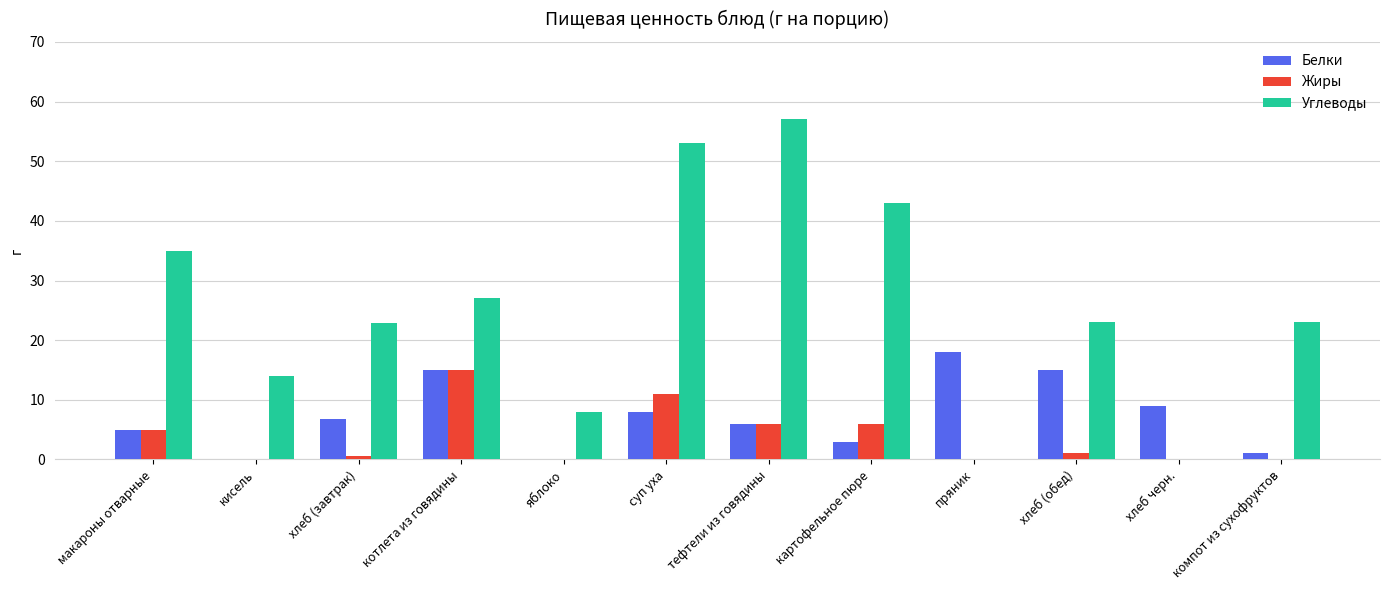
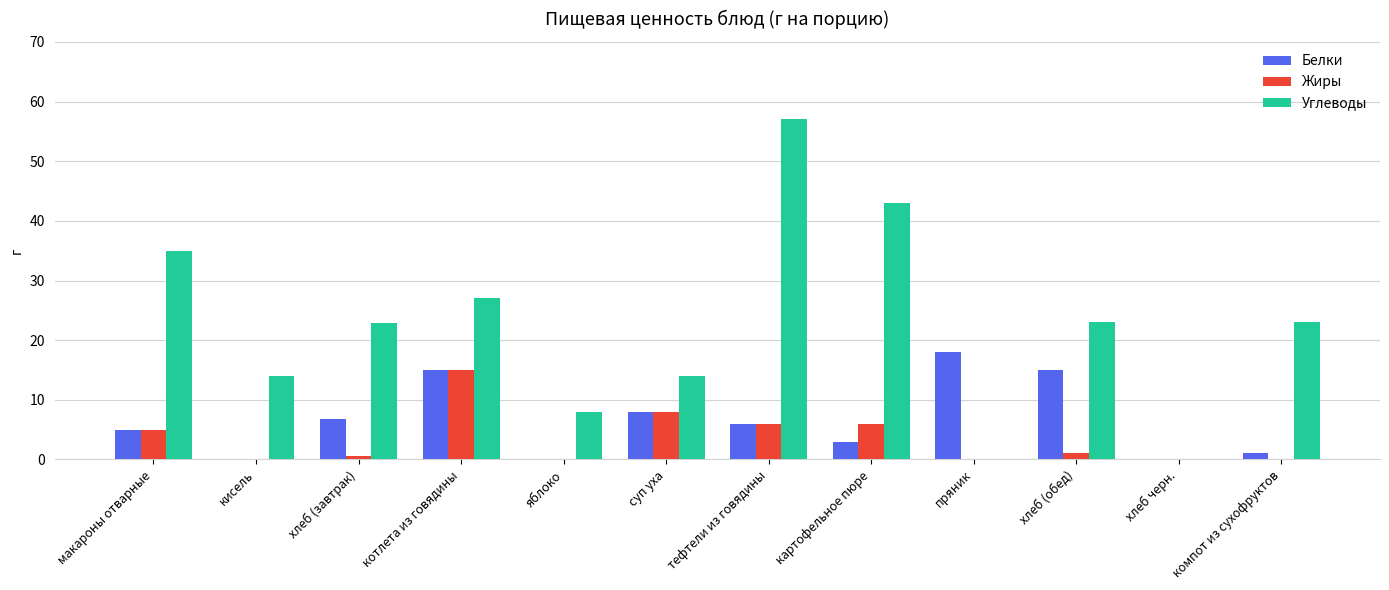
Жиры, суп уха: 11 -> 8
Углеводы, суп уха: 53 -> 14
Белки, хлеб черн.: 9 -> 0
